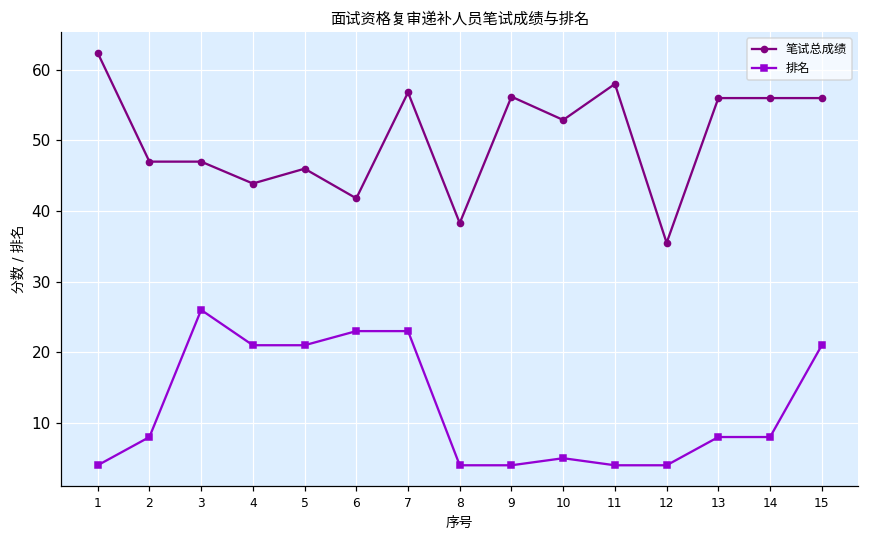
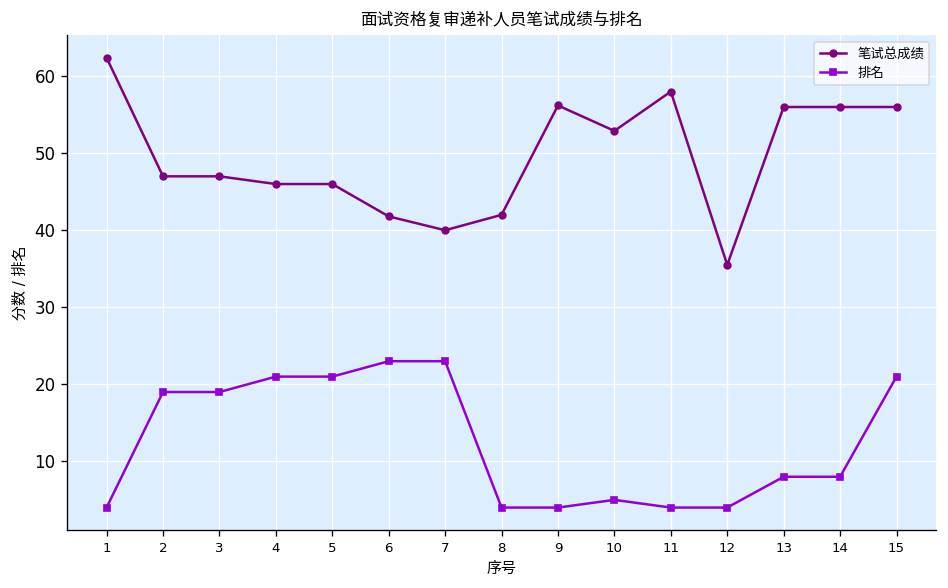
排名, 2: 8 -> 19
排名, 3: 26 -> 19
笔试总成绩, 4: 44 -> 46
笔试总成绩, 7: 57 -> 40
笔试总成绩, 8: 38 -> 42
